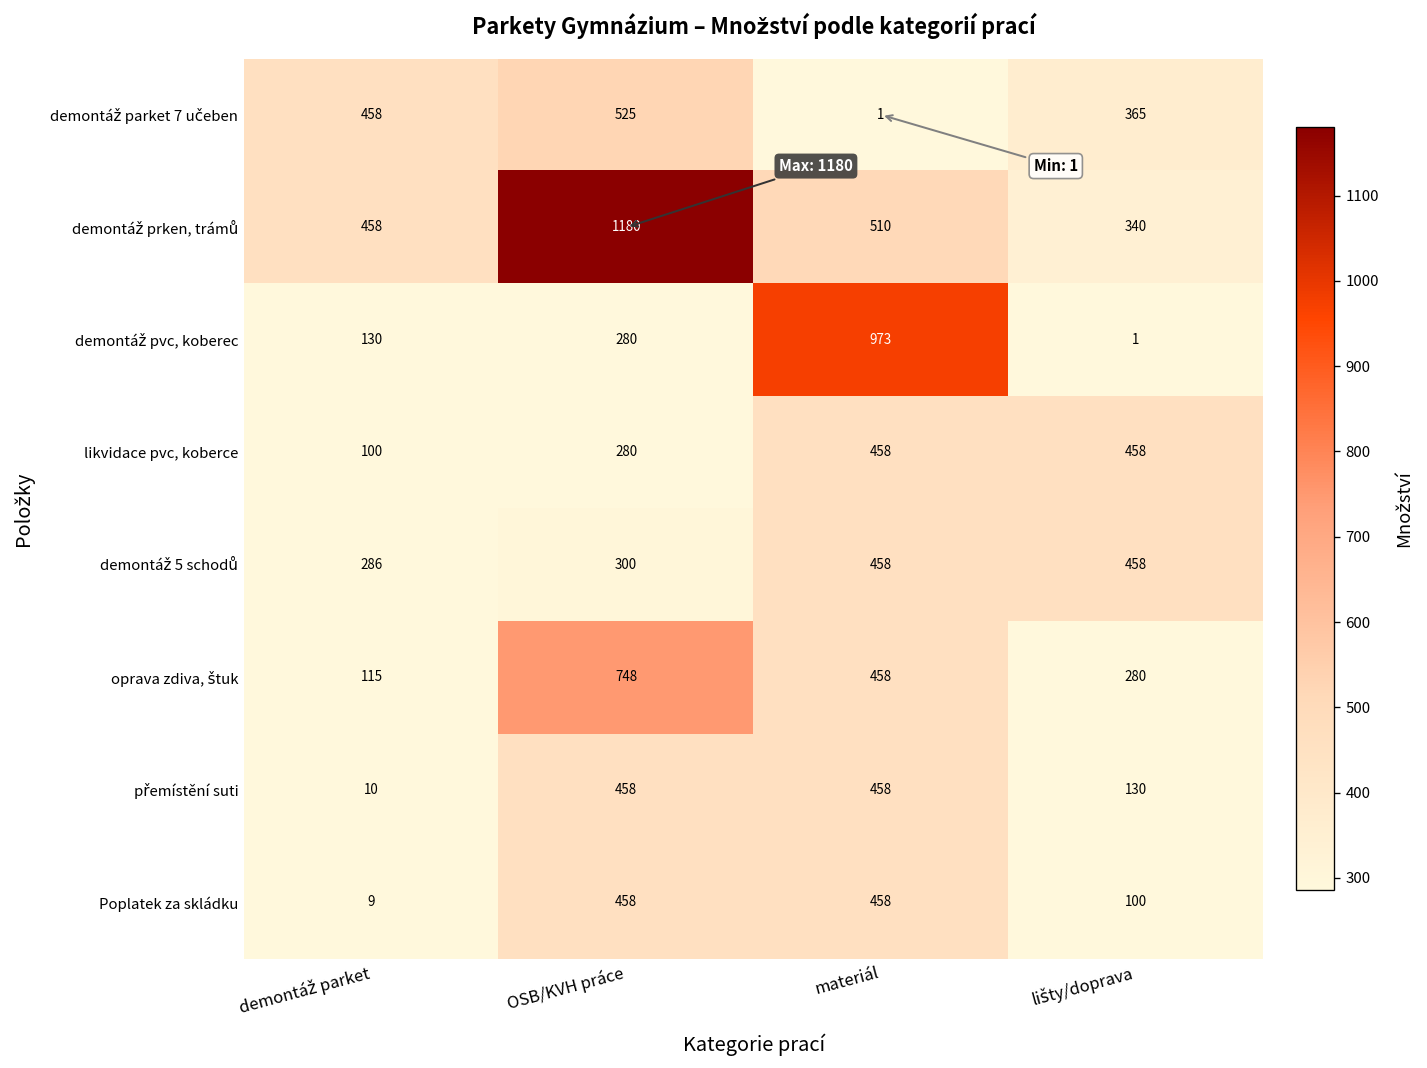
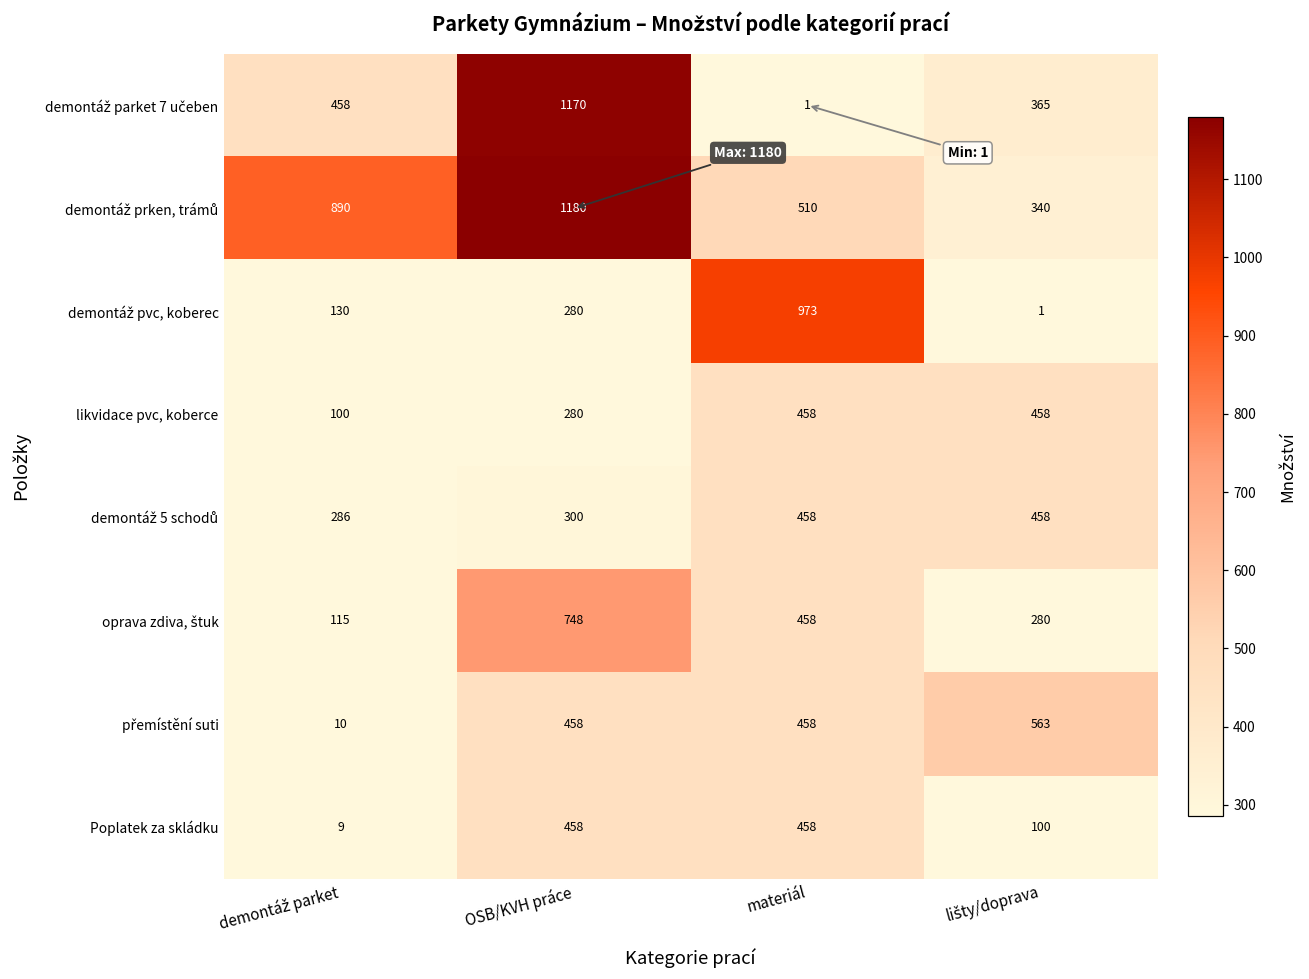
demontáž parket 7 učeben, OSB/KVH práce: 525 -> 1170
demontáž prken, trámů, demontáž parket: 458 -> 890
přemístění suti, lišty/doprava: 130 -> 563
